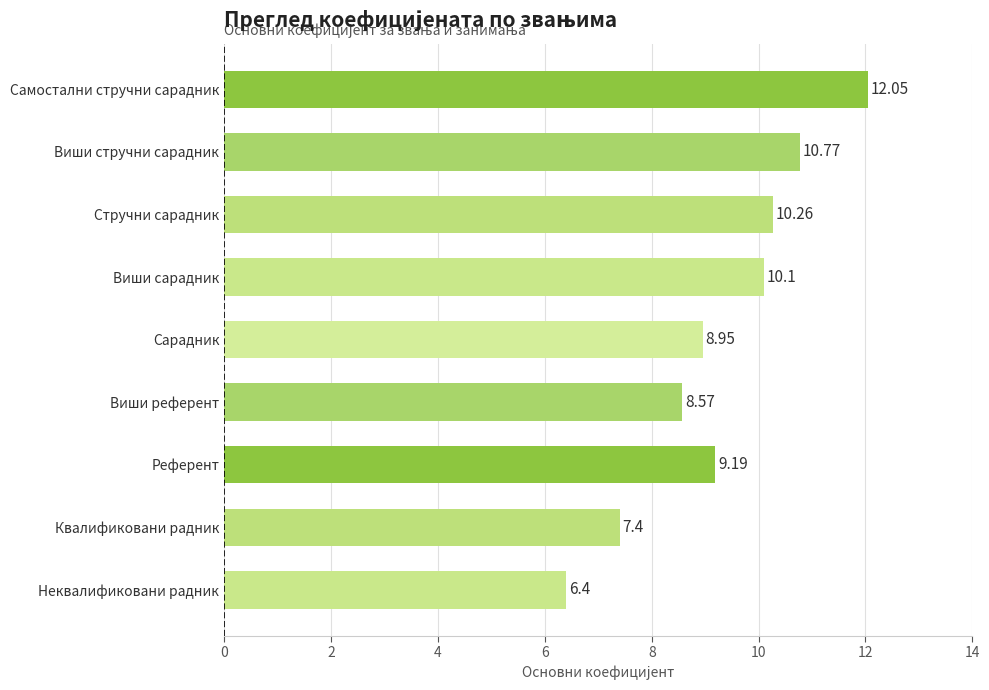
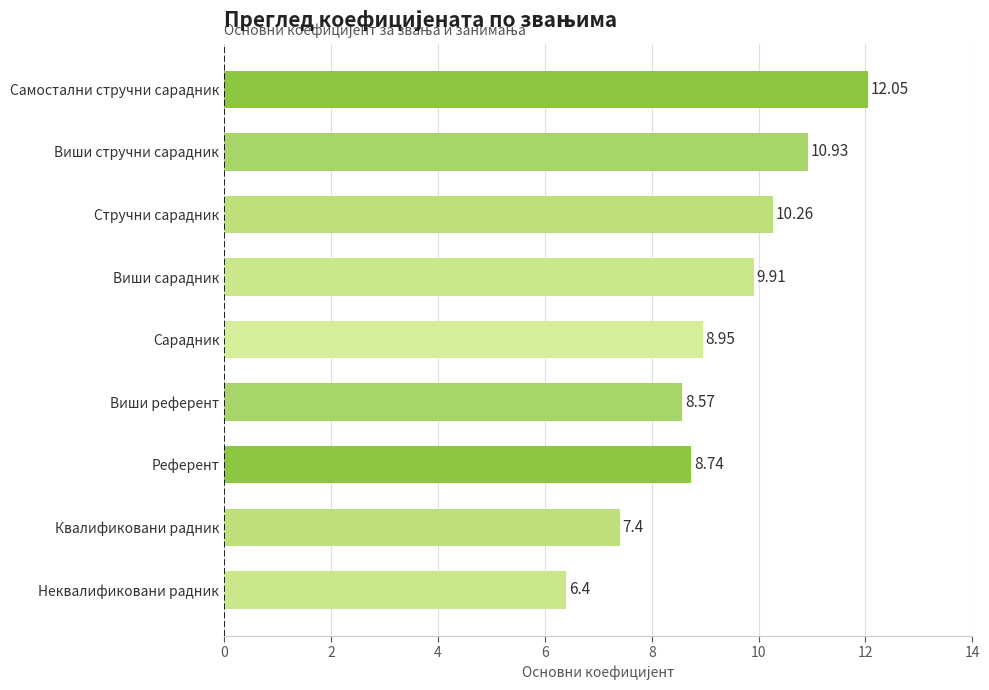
Виши стручни сарадник: 10.77 -> 10.93
Виши сарадник: 10.1 -> 9.91
Референт: 9.19 -> 8.74
